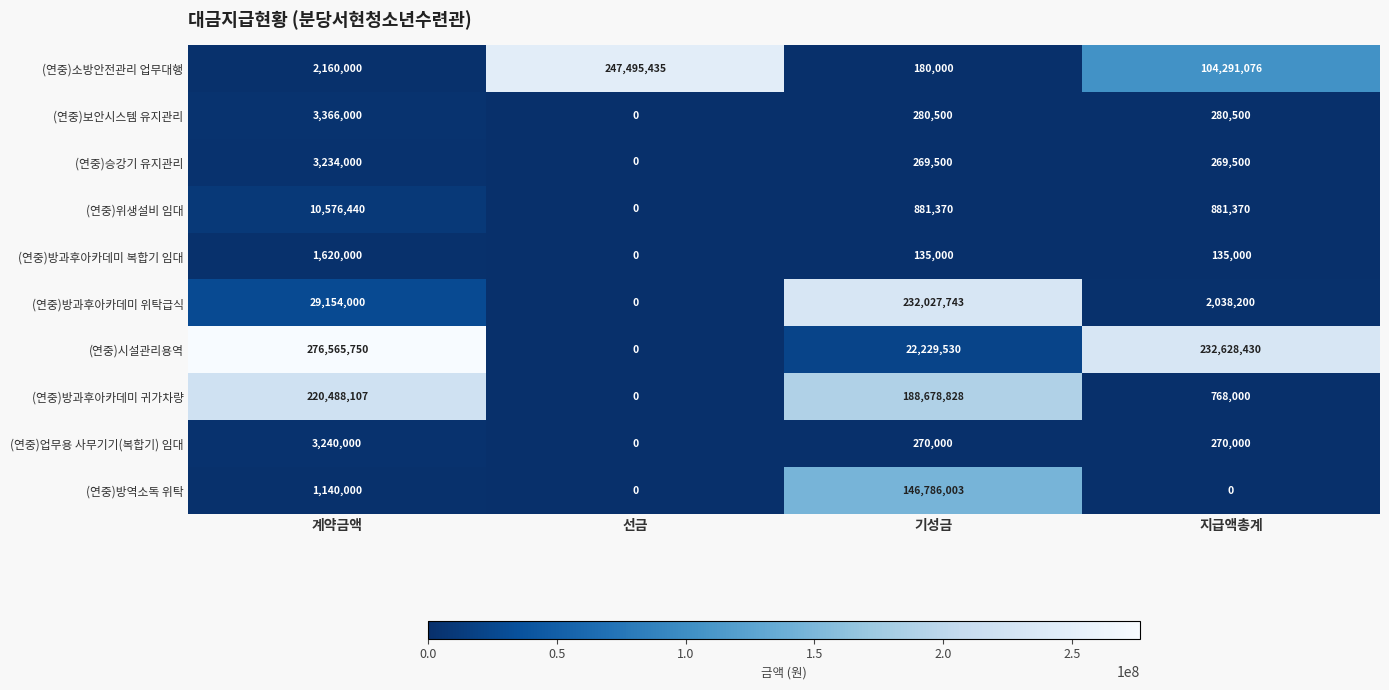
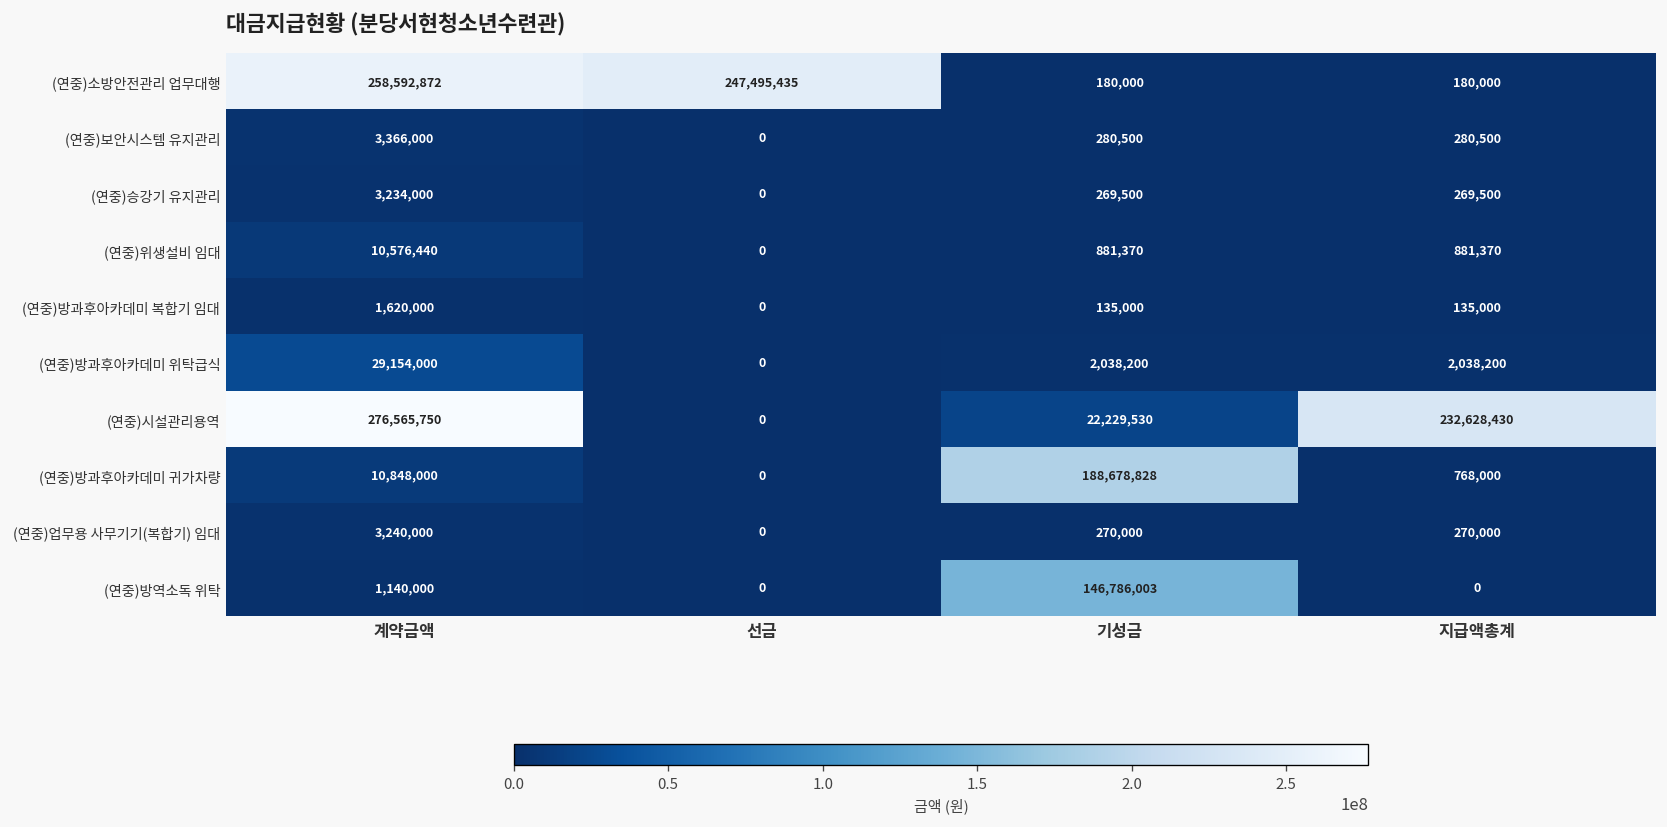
(연중)소방안전관리 업무대행, 계약금액: 2,160,000 -> 258,592,872
(연중)소방안전관리 업무대행, 지급액총계: 104,291,076 -> 180,000
(연중)방과후아카데미 위탁급식, 기성금: 232,027,743 -> 2,038,200
(연중)방과후아카데미 귀가차량, 계약금액: 220,488,107 -> 10,848,000
